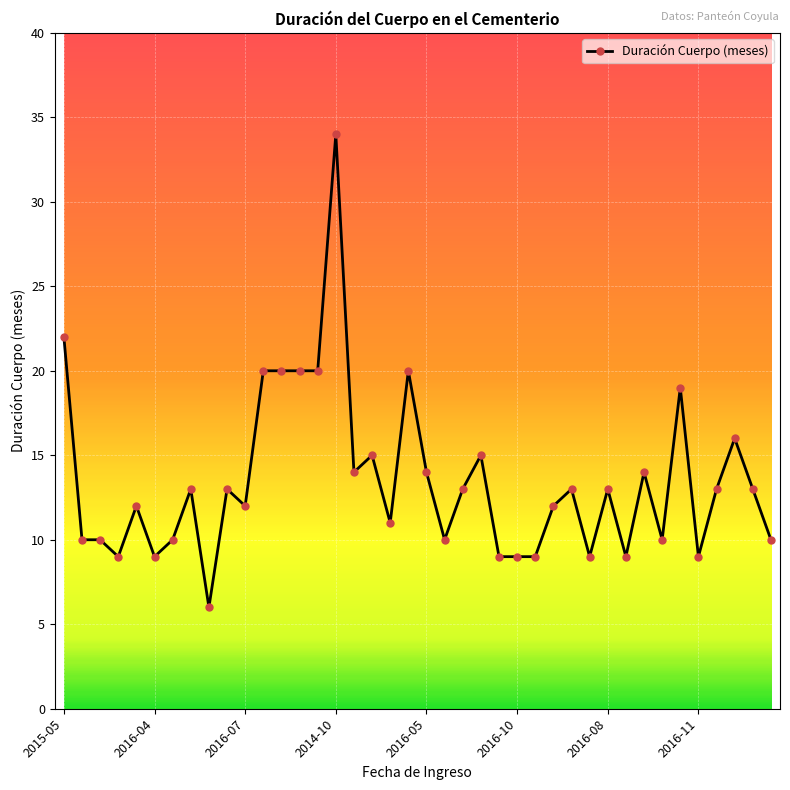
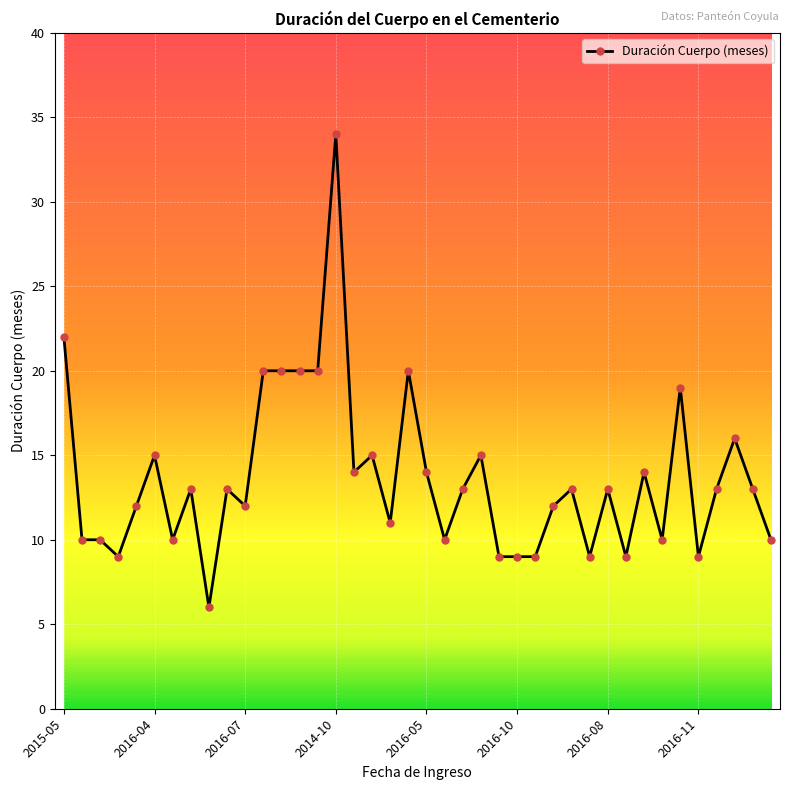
2016-04: 9 -> 15
